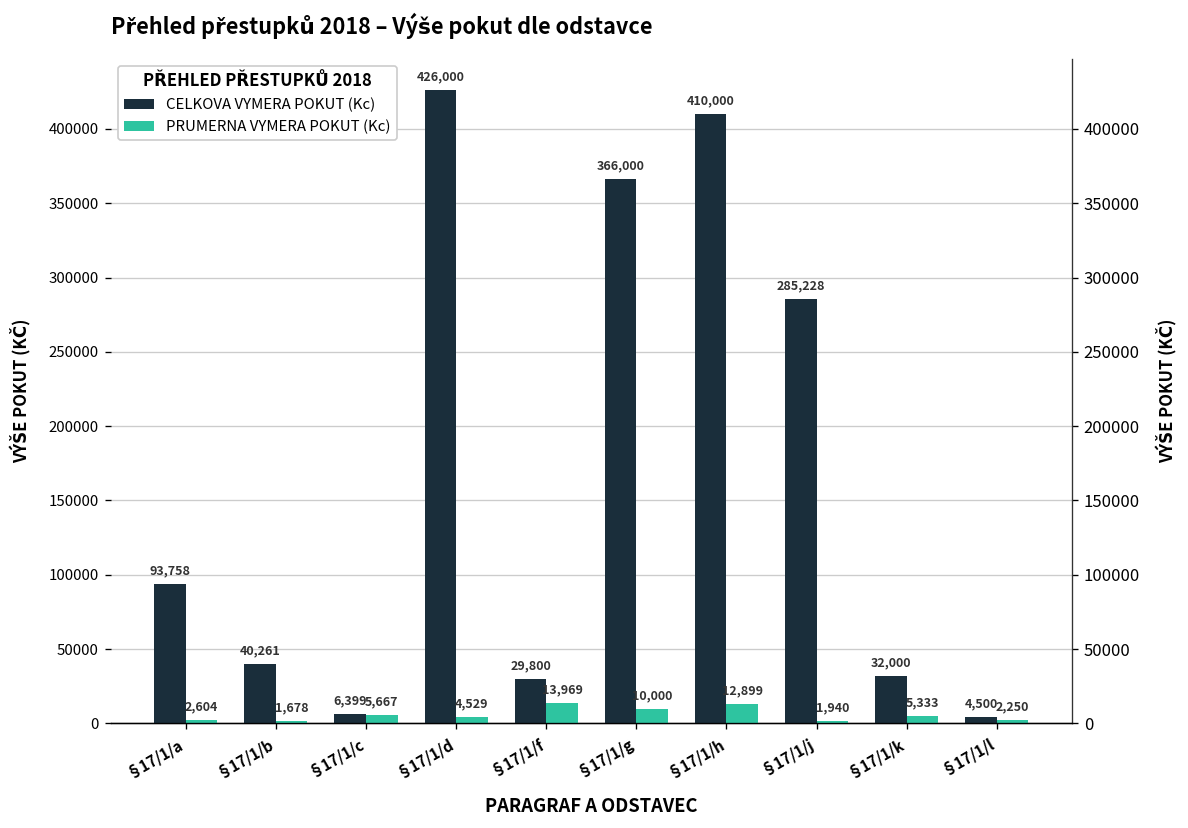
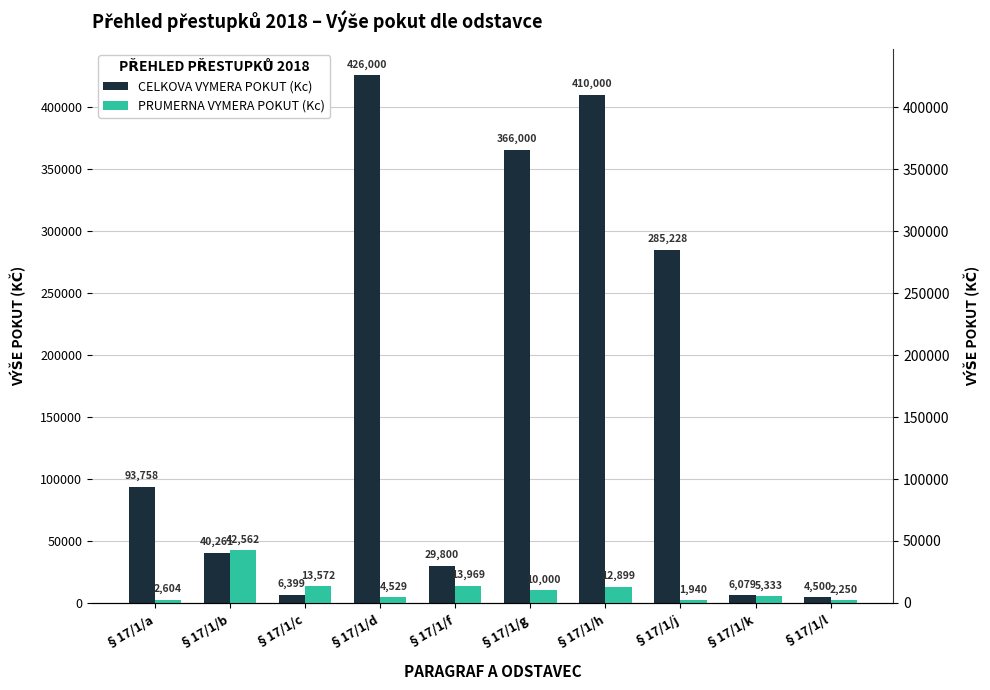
PRUMERNA VYMERA POKUT (Kc), §17/1/b: 1,678 -> 42,562
PRUMERNA VYMERA POKUT (Kc), §17/1/c: 5,667 -> 13,572
CELKOVA VYMERA POKUT (Kc), §17/1/k: 32,000 -> 6,079
